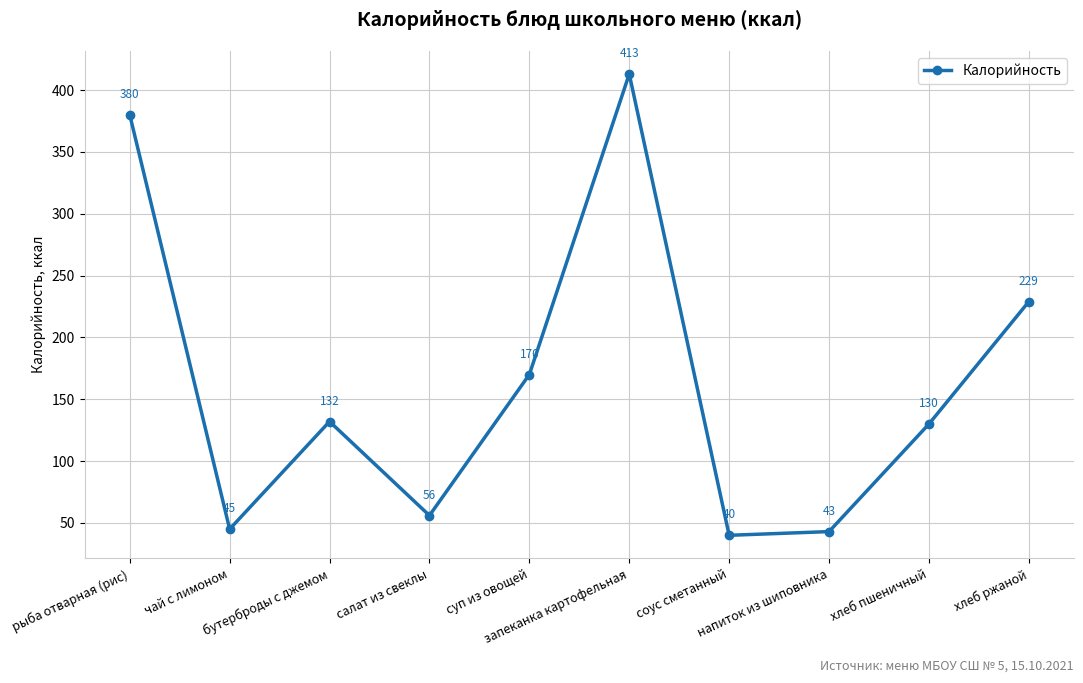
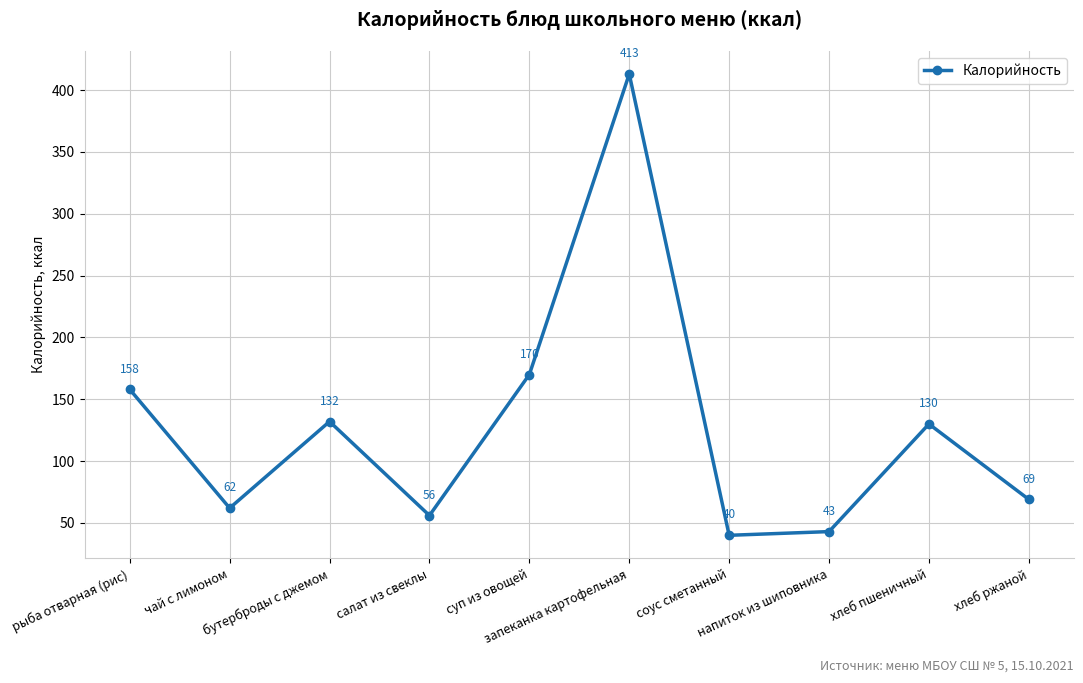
рыба отварная (рис): 380 -> 158
чай с лимоном: 45 -> 62
хлеб ржаной: 229 -> 69
